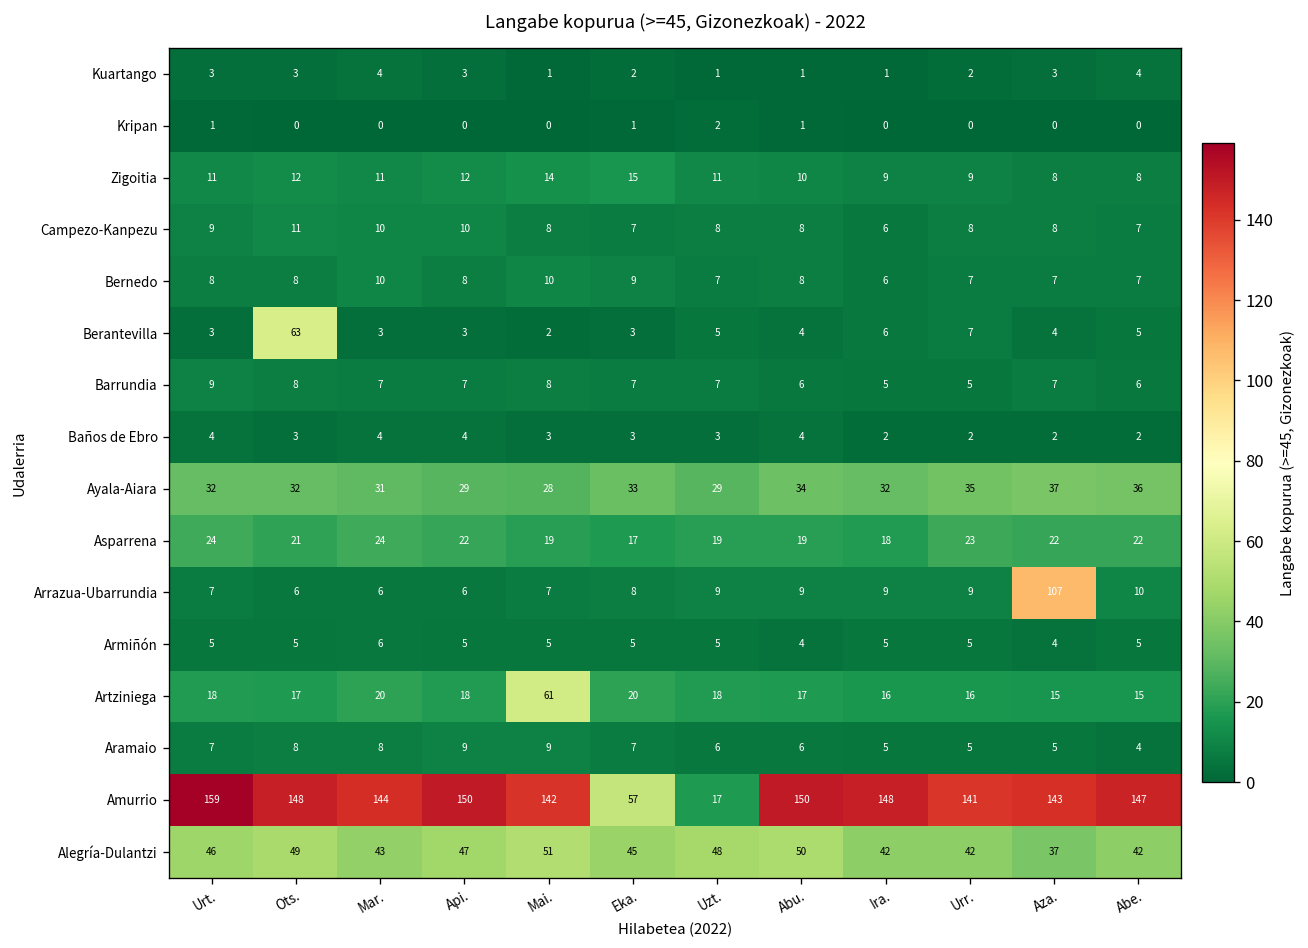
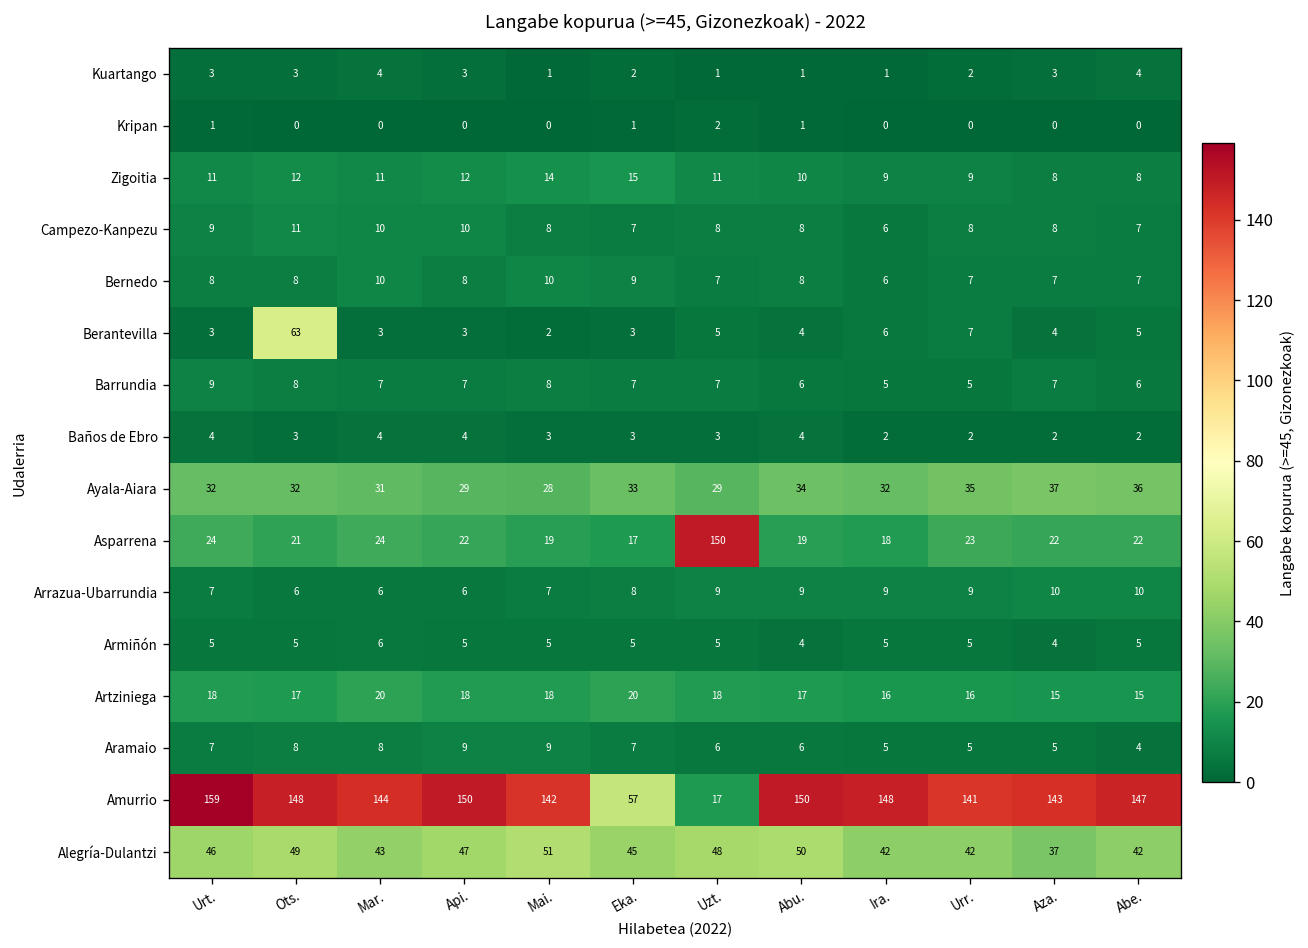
Asparrena, Uzt.: 19 -> 150
Arrazua-Ubarrundia, Aza.: 107 -> 10
Artziniega, Mai.: 61 -> 18
